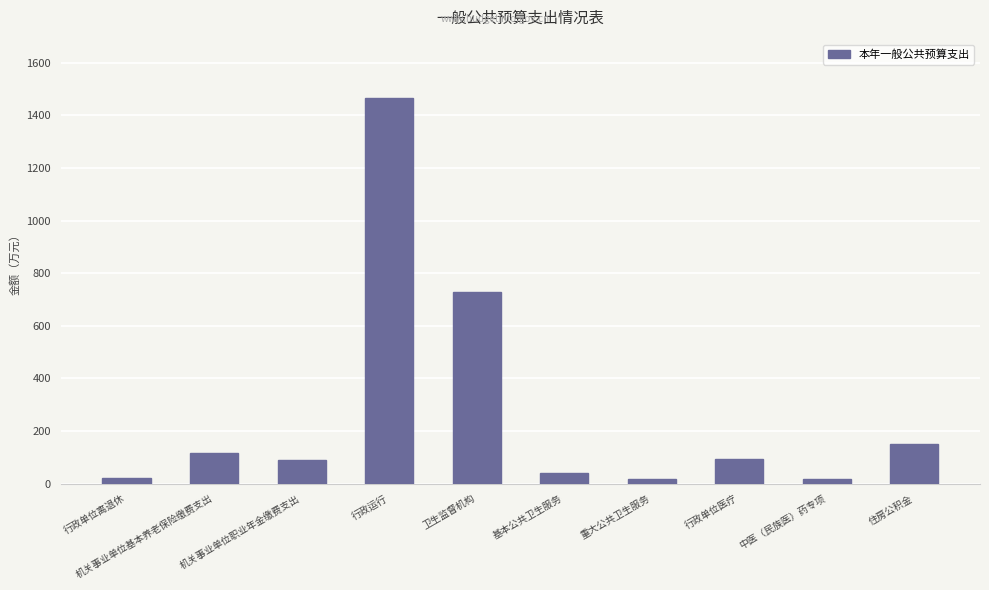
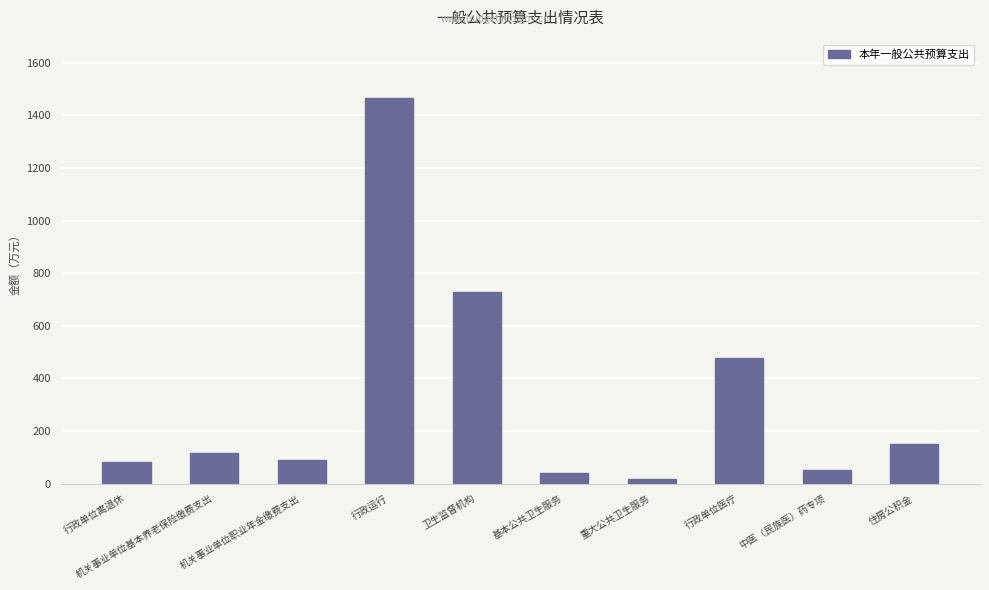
行政单位离退休: 20 -> 80
行政单位医疗: 90 -> 480
中医（民族医）药专项: 20 -> 50
